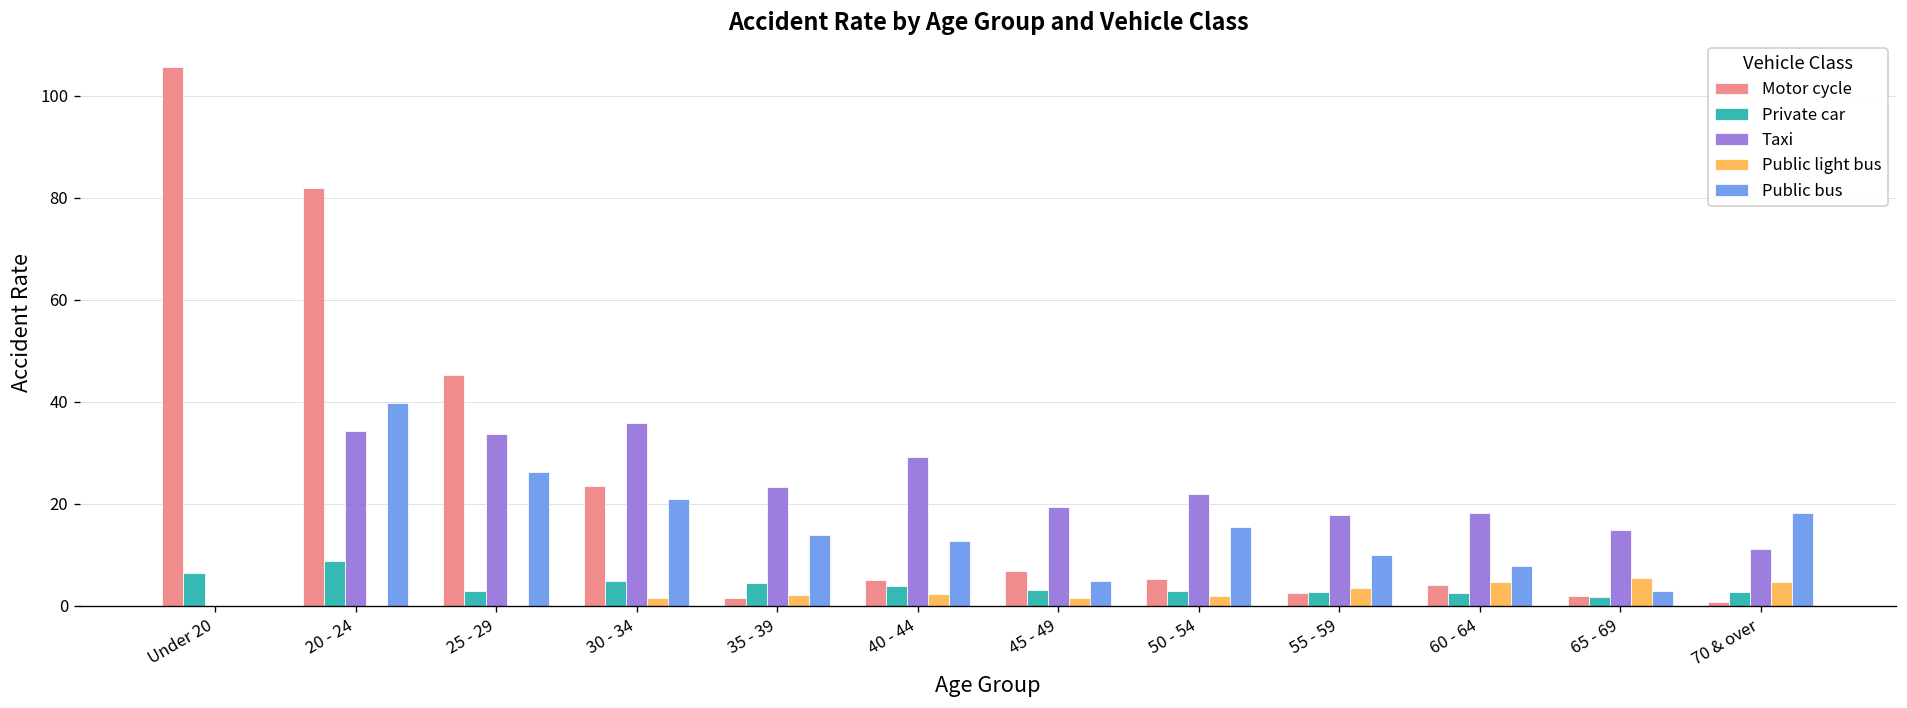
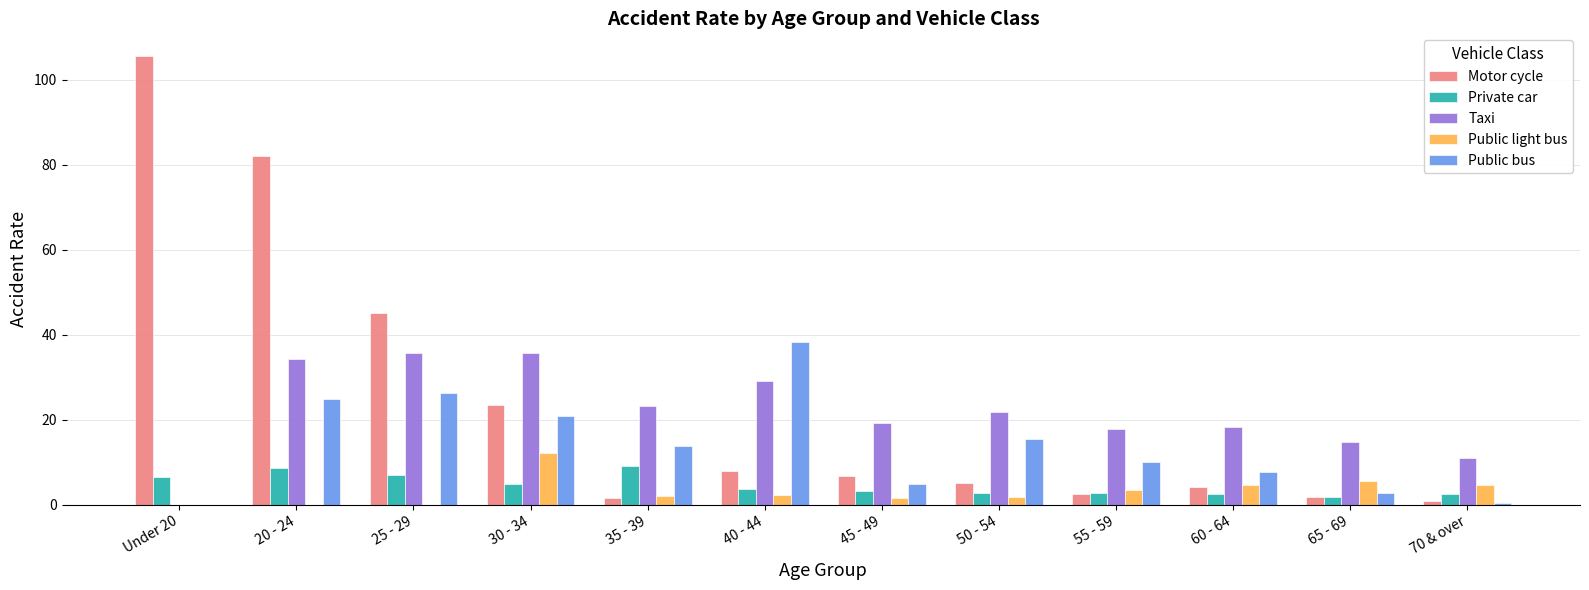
Public bus, 20 - 24: 40 -> 25
Private car, 25 - 29: 3 -> 7
Taxi, 25 - 29: 34 -> 36
Public light bus, 30 - 34: 1 -> 12
Private car, 35 - 39: 4 -> 9
Motor cycle, 40 - 44: 5 -> 8
Public bus, 40 - 44: 13 -> 38
Public bus, 70 & over: 18 -> 0
